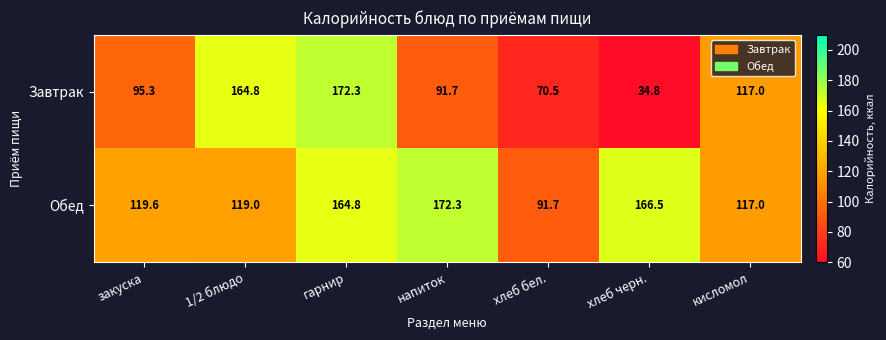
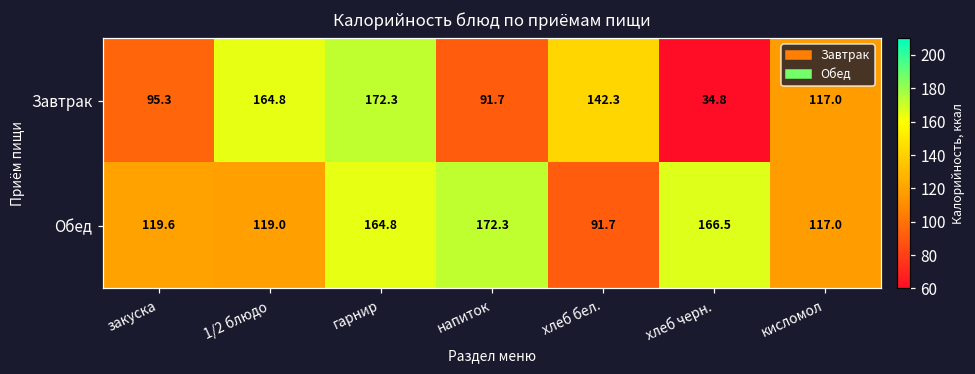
Завтрак, хлеб бел.: 70.5 -> 142.3
